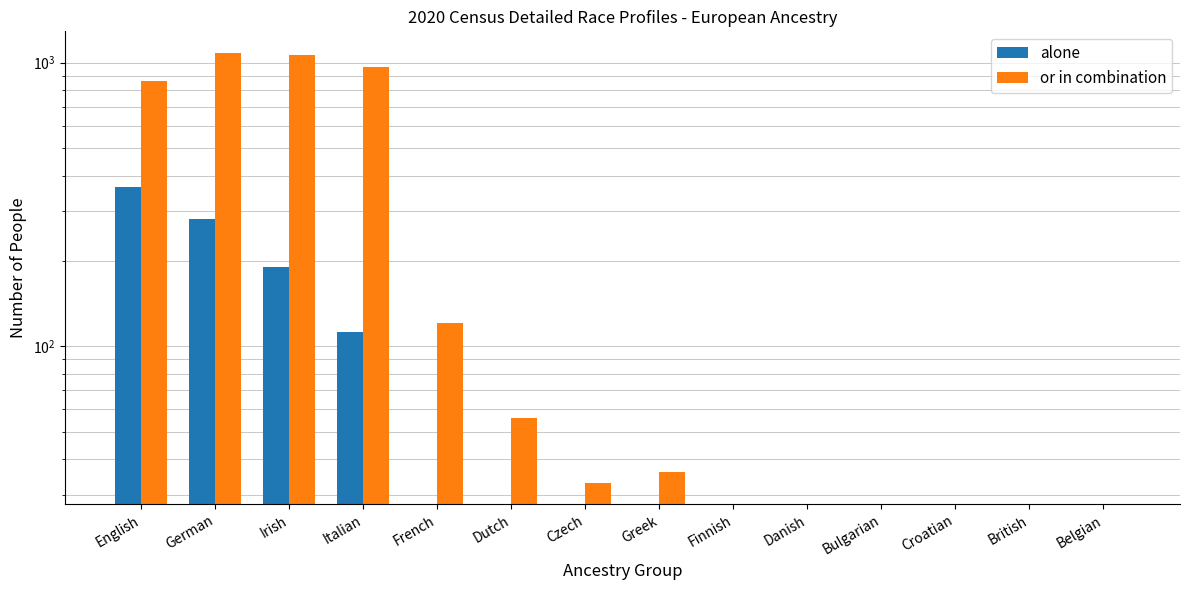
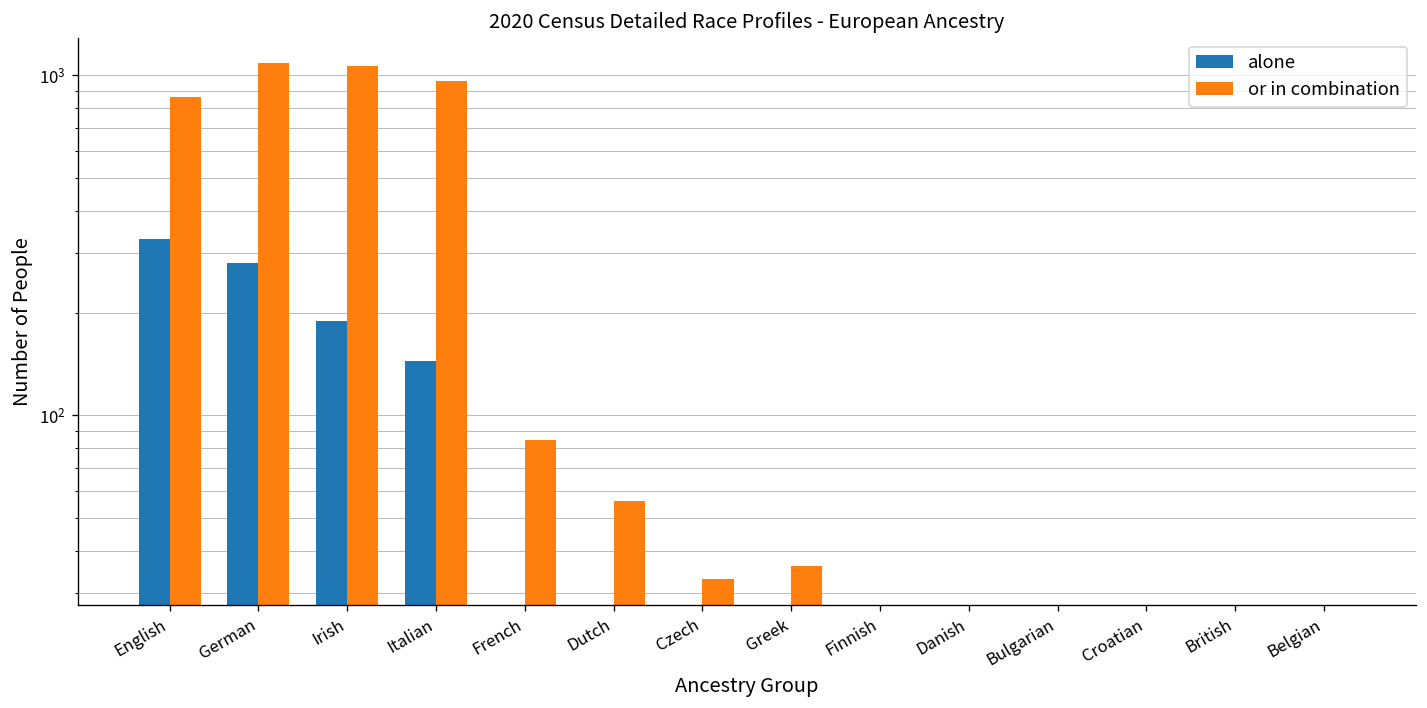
alone, English: 370 -> 330
alone, Italian: 112 -> 150
or in combination, French: 121 -> 85
